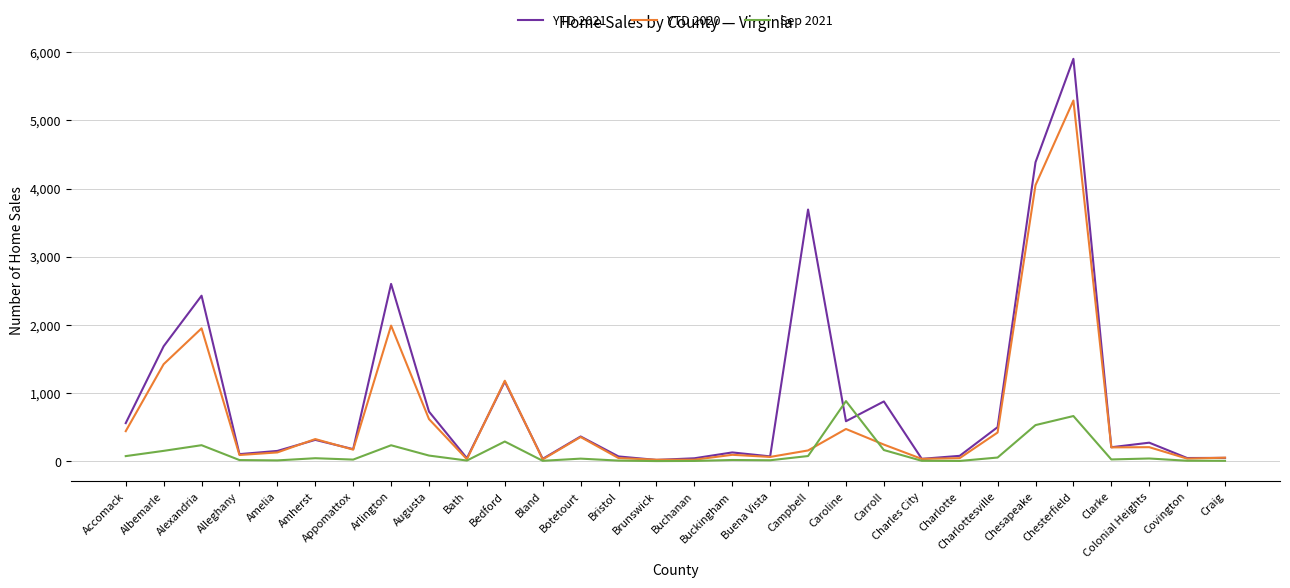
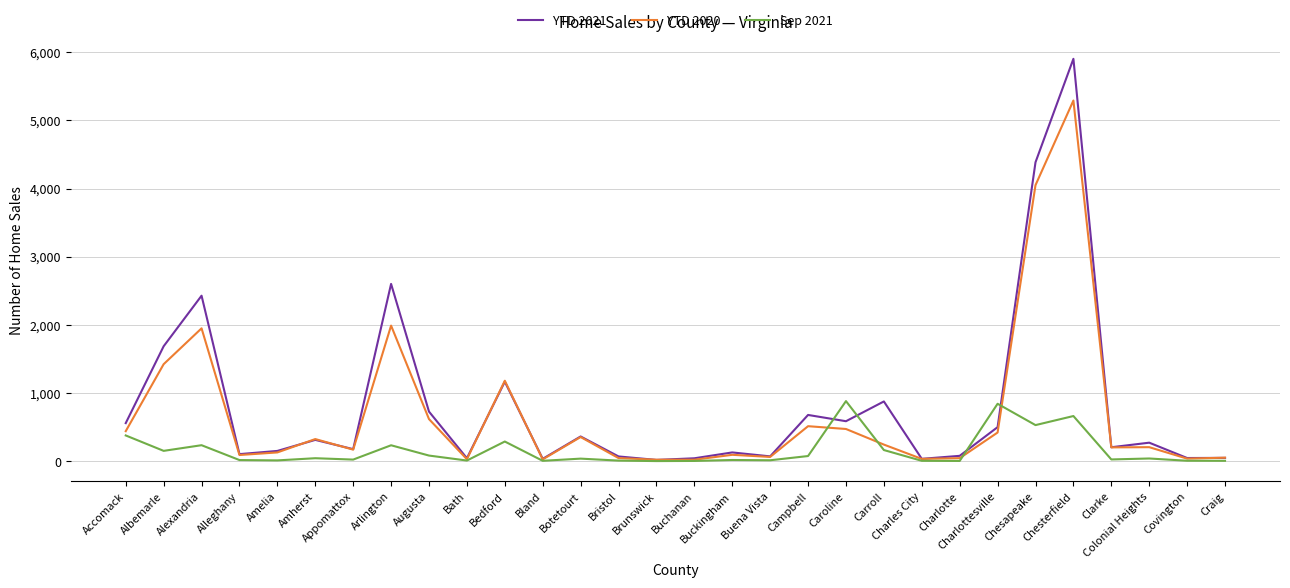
Sep 2021, Accomack: 100 -> 400
YTD 2021, Campbell: 3,700 -> 700
YTD 2020, Campbell: 200 -> 500
Sep 2021, Charlottesville: 100 -> 800
